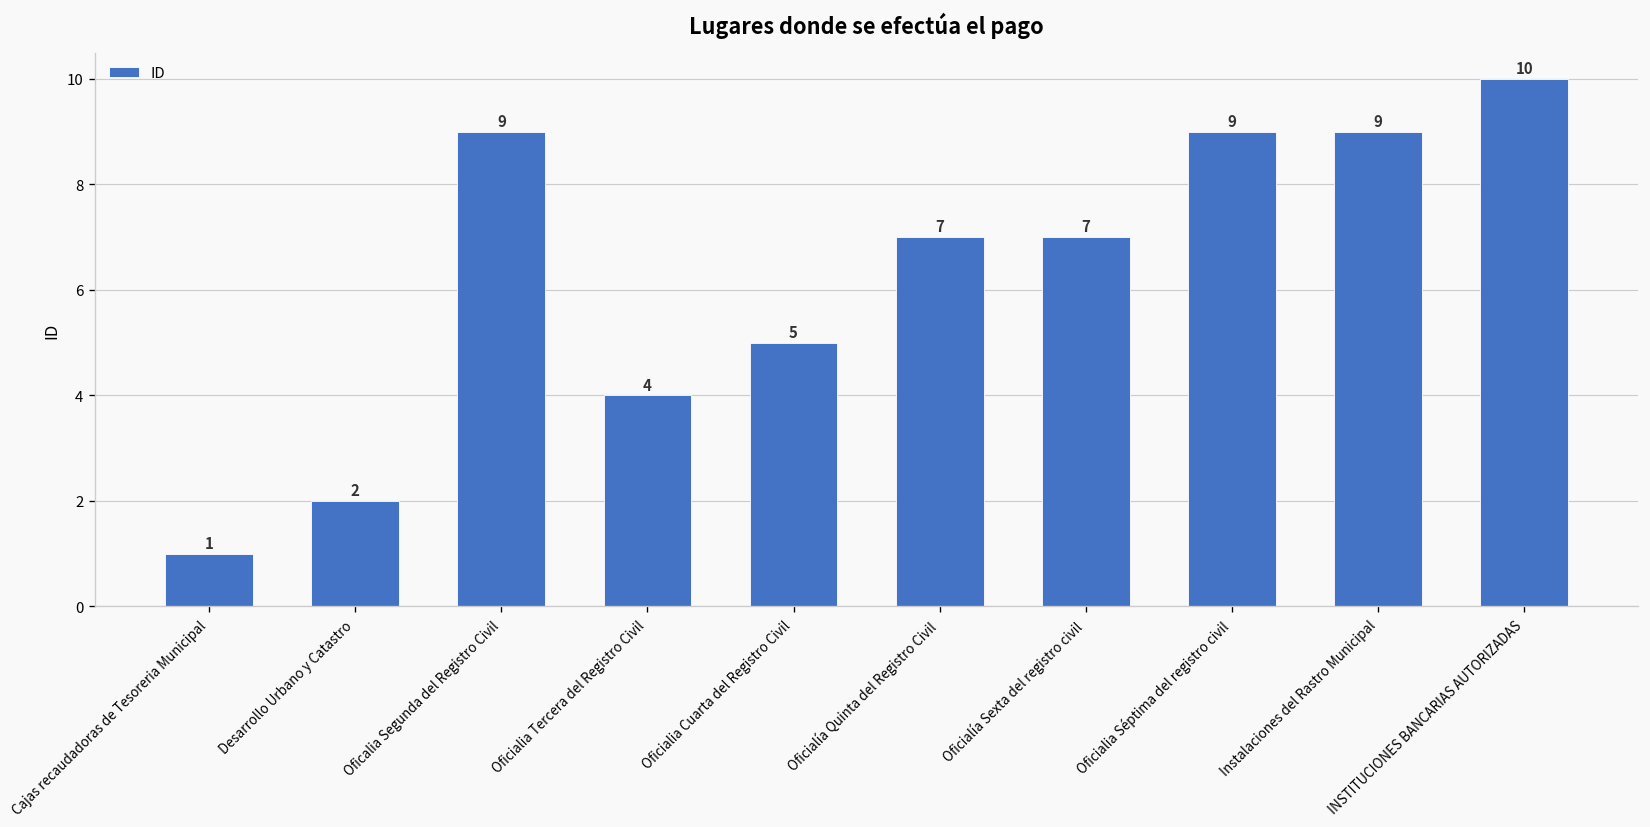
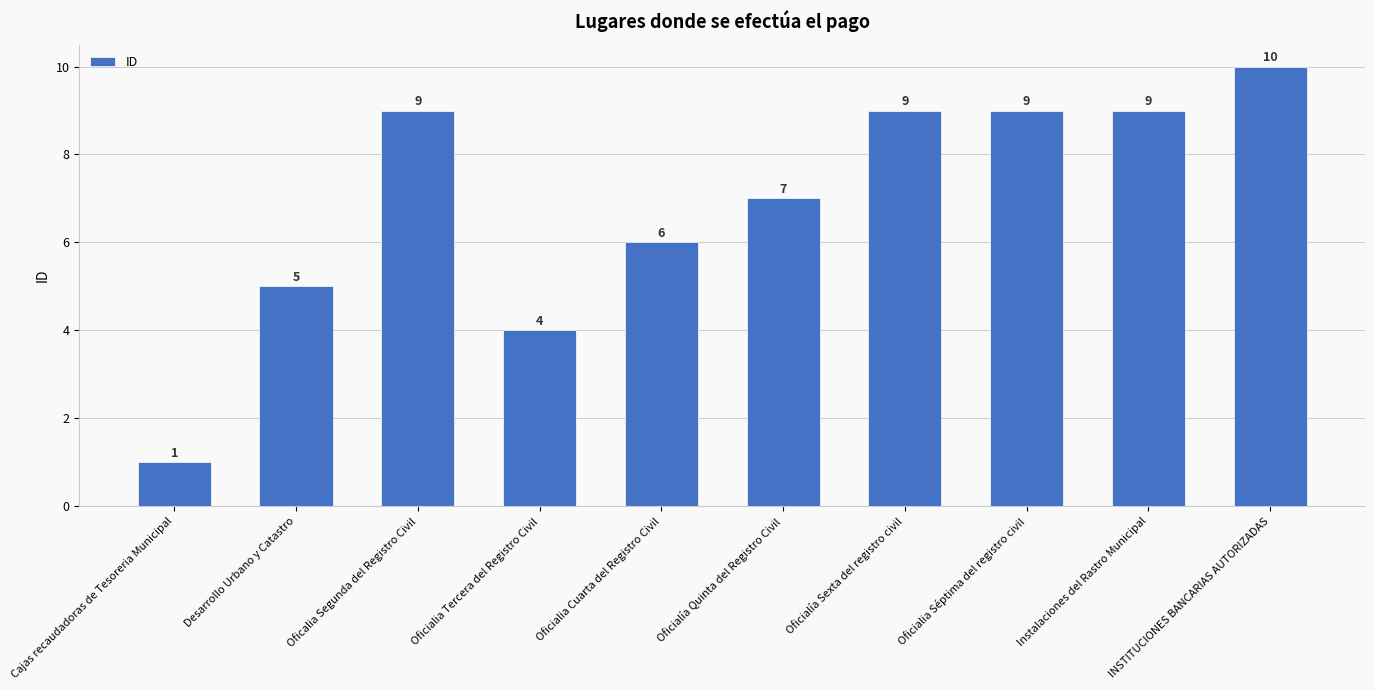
Desarrollo Urbano y Catastro: 2 -> 5
Oficialia Cuarta del Registro Civil: 5 -> 6
Oficialía Sexta del registro civil: 7 -> 9
